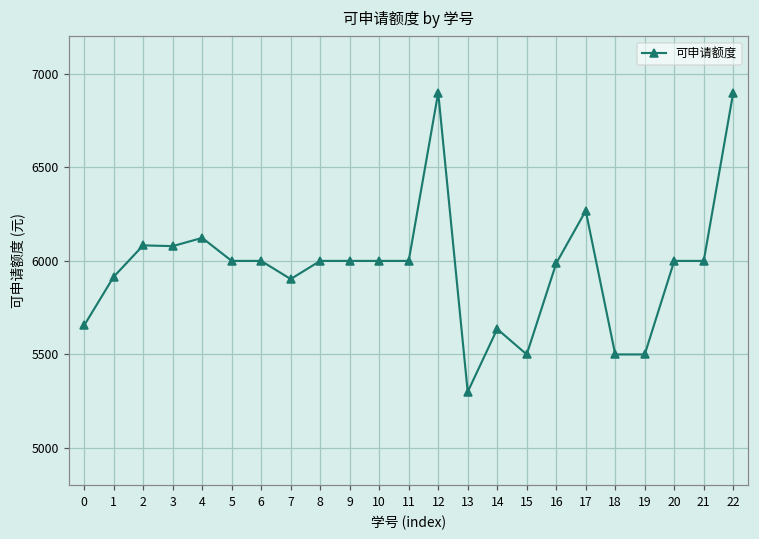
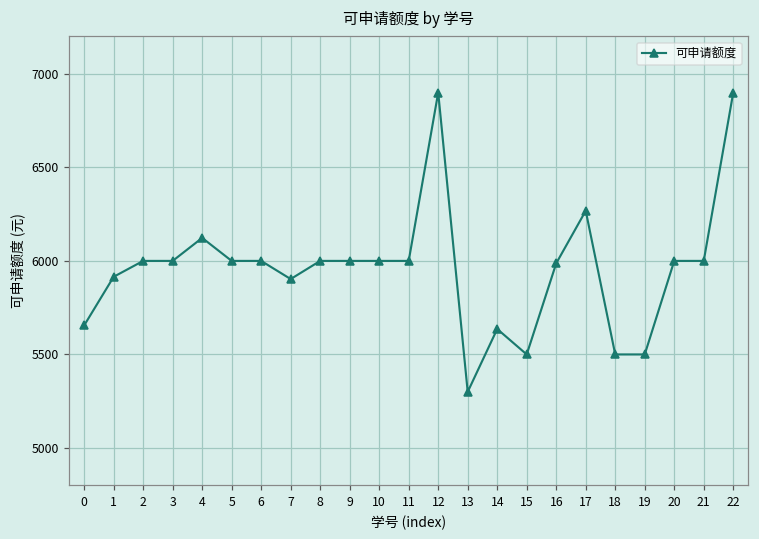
2: 6080 -> 6000
3: 6080 -> 6000
